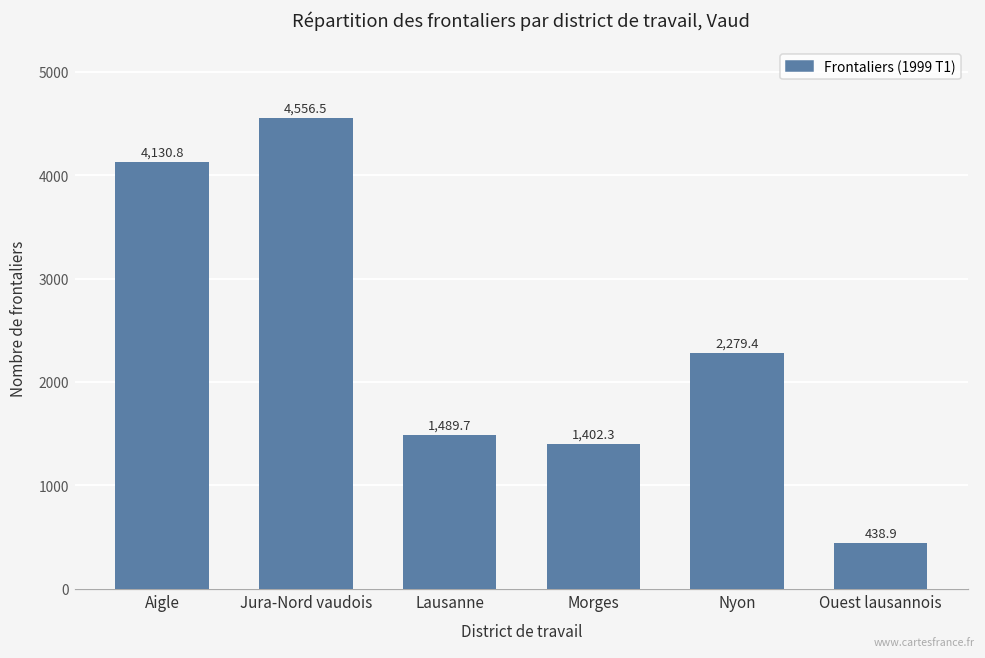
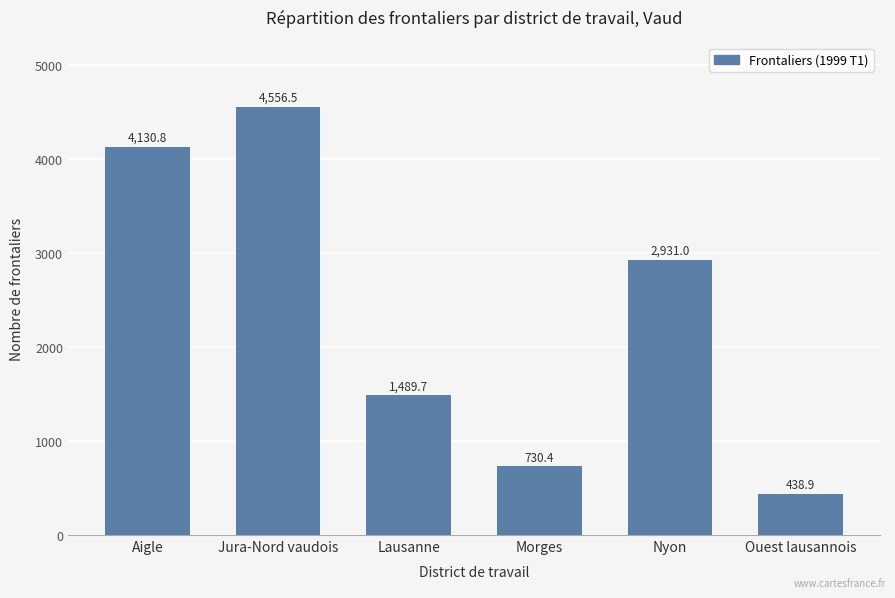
Morges: 1,402.3 -> 730.4
Nyon: 2,279.4 -> 2,931.0
